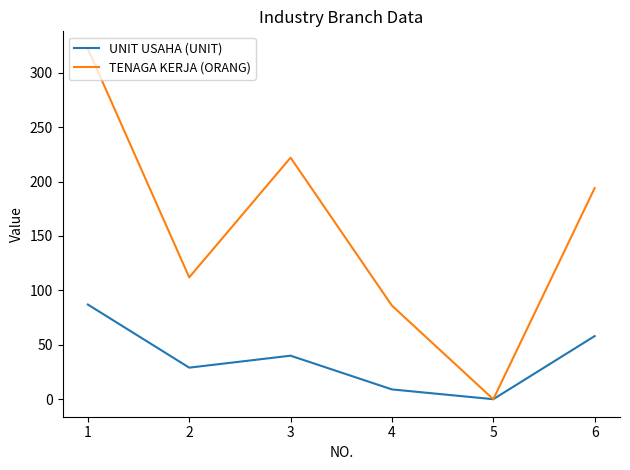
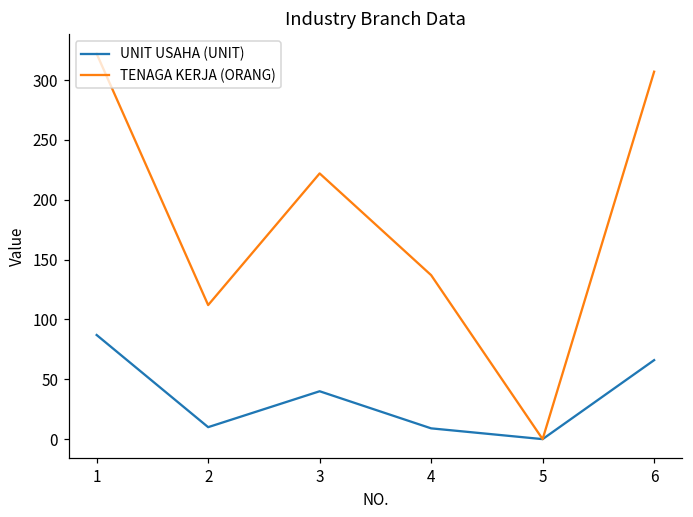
UNIT USAHA (UNIT), 2: 29 -> 10
TENAGA KERJA (ORANG), 4: 86 -> 137
UNIT USAHA (UNIT), 6: 58 -> 66
TENAGA KERJA (ORANG), 6: 194 -> 307
